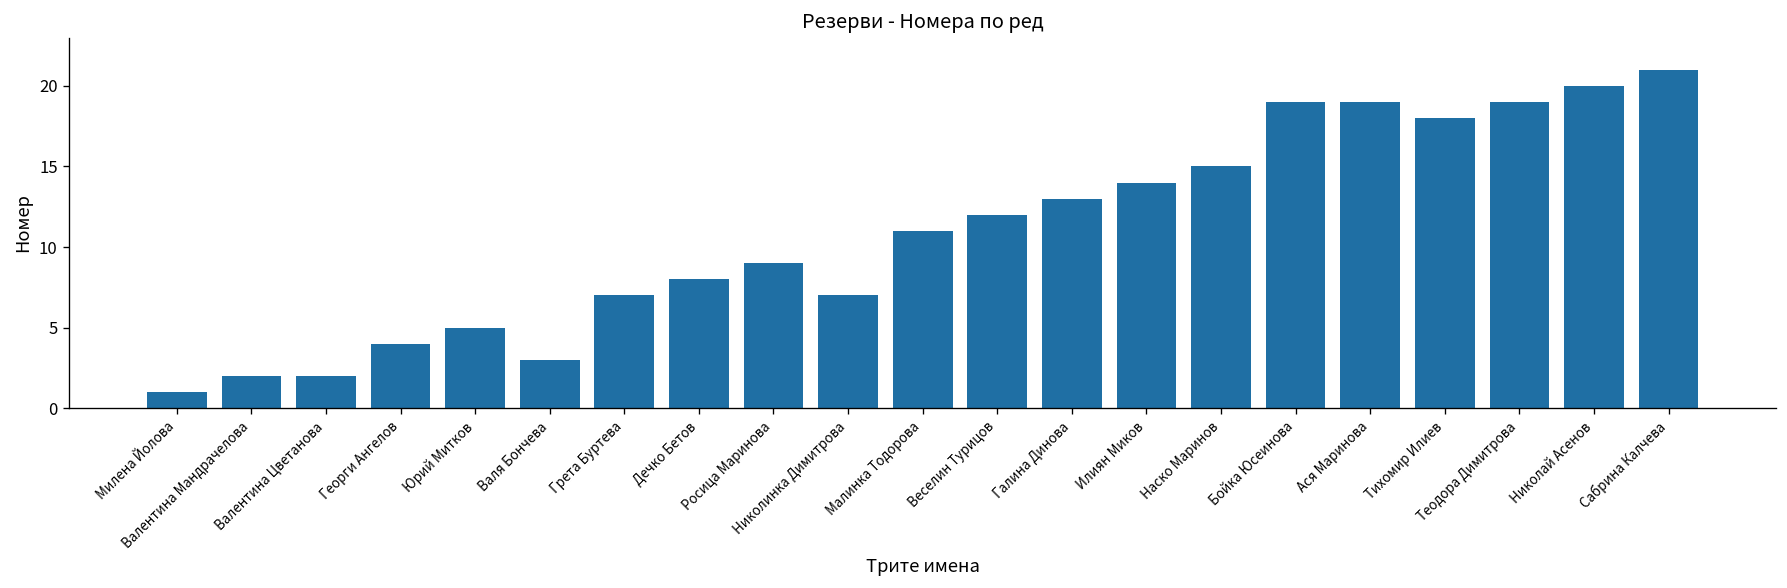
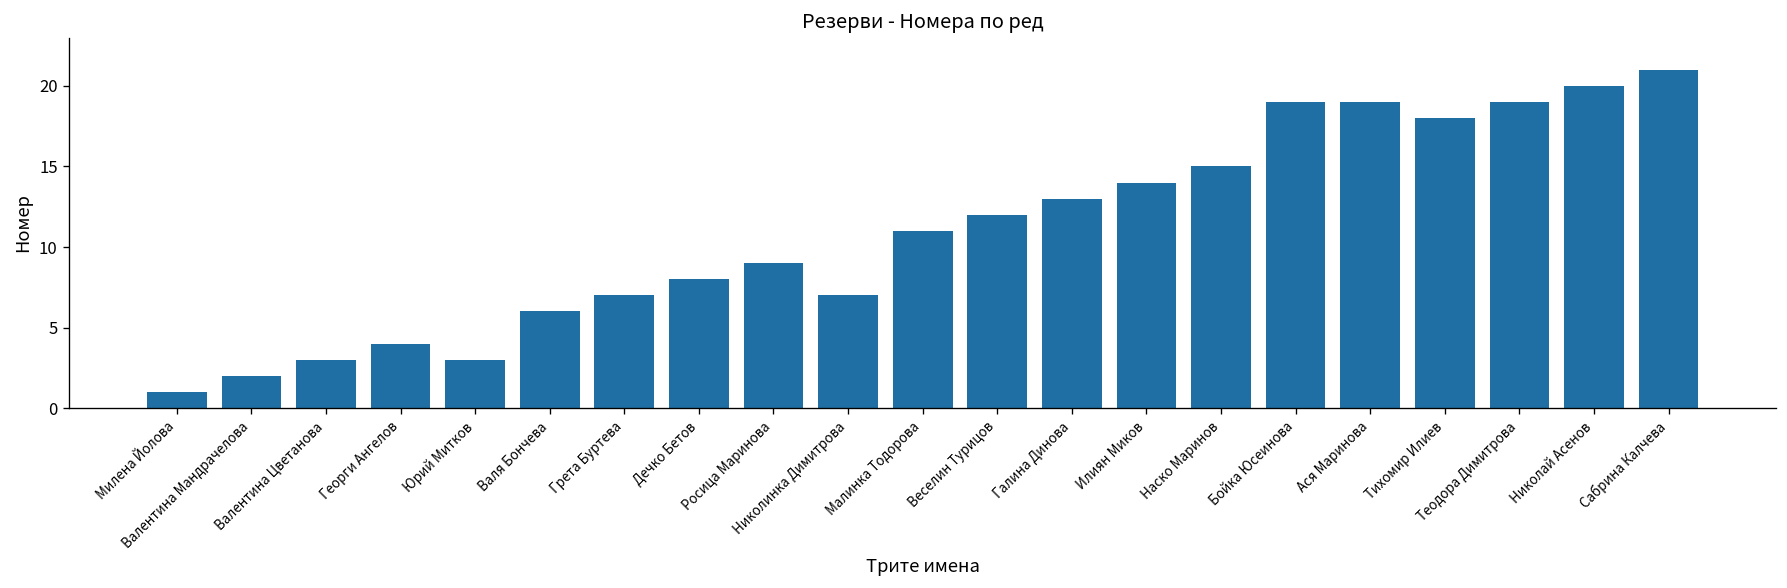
Валентина Цветанова: 2 -> 3
Юрий Митков: 5 -> 3
Валя Бончева: 3 -> 6
